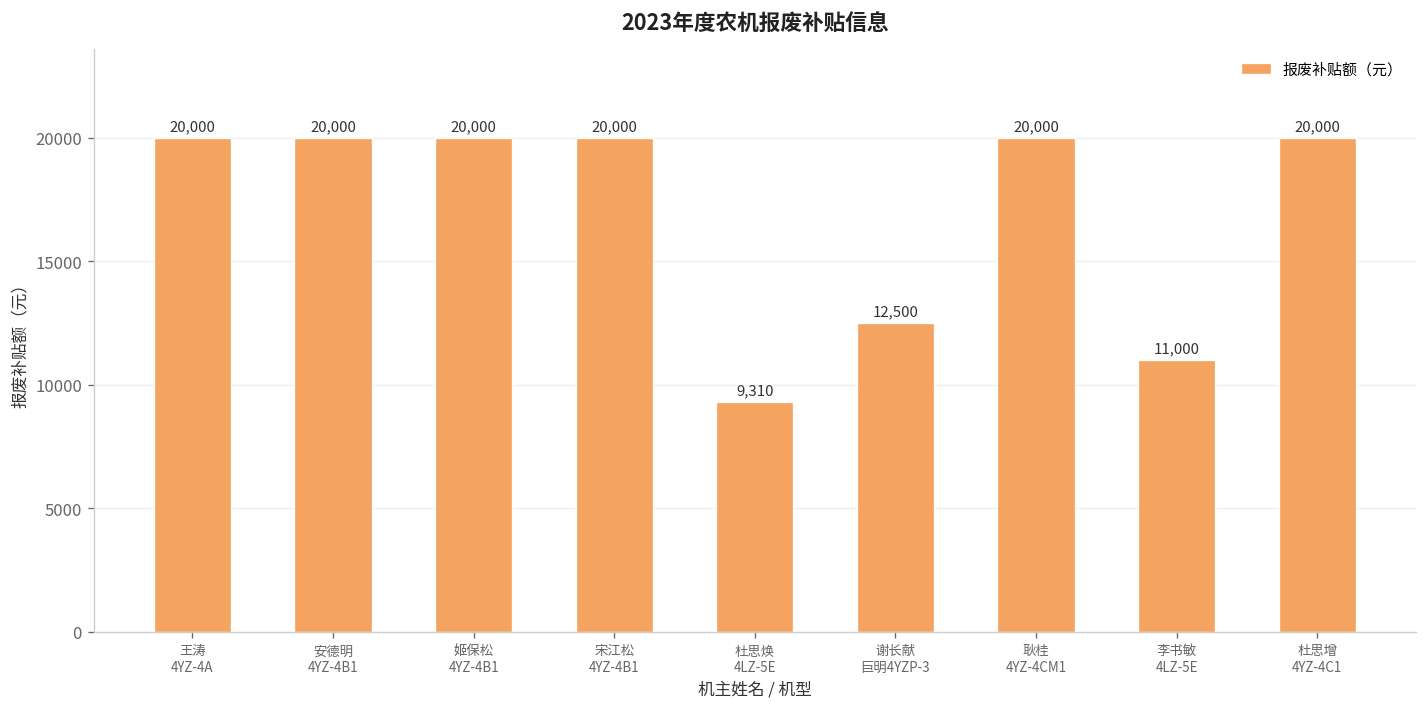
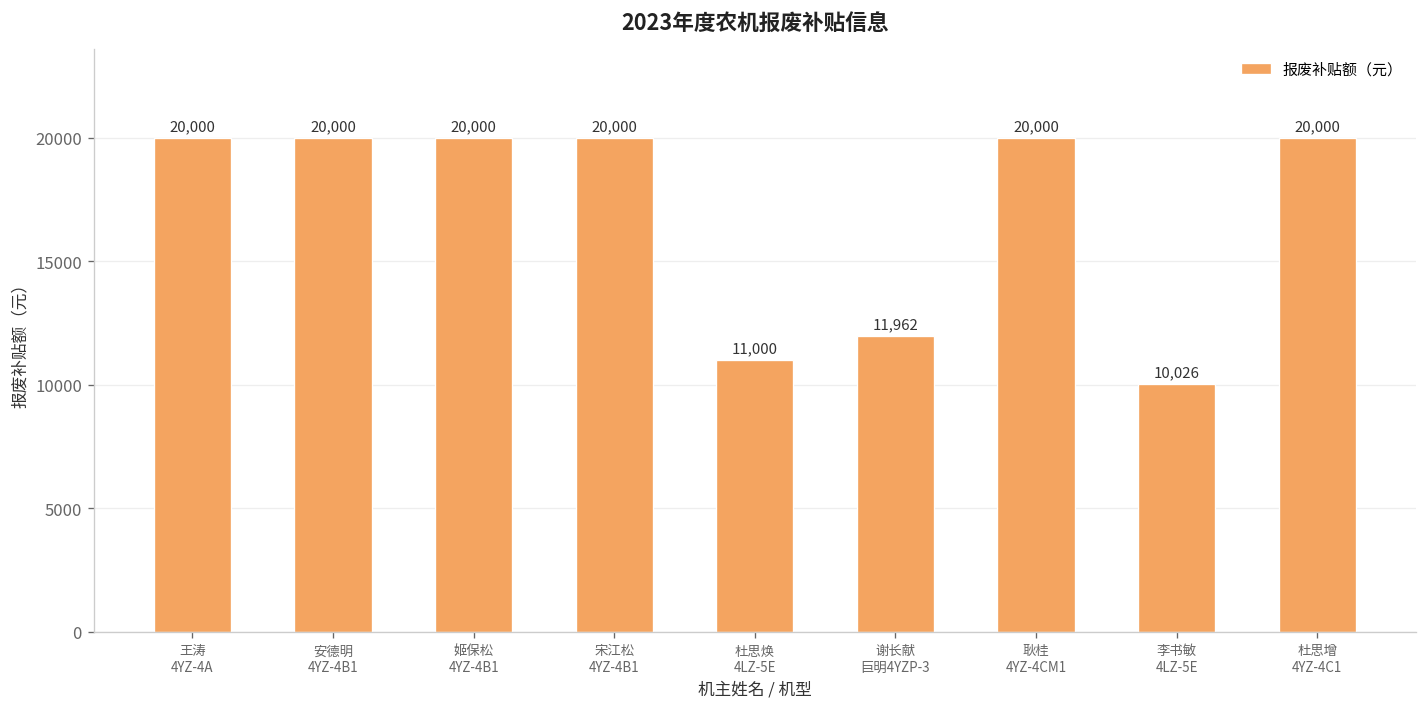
杜思焕 4LZ-5E: 9,310 -> 11,000
谢长献 巨明4YZP-3: 12,500 -> 11,962
李书敏 4LZ-5E: 11,000 -> 10,026
